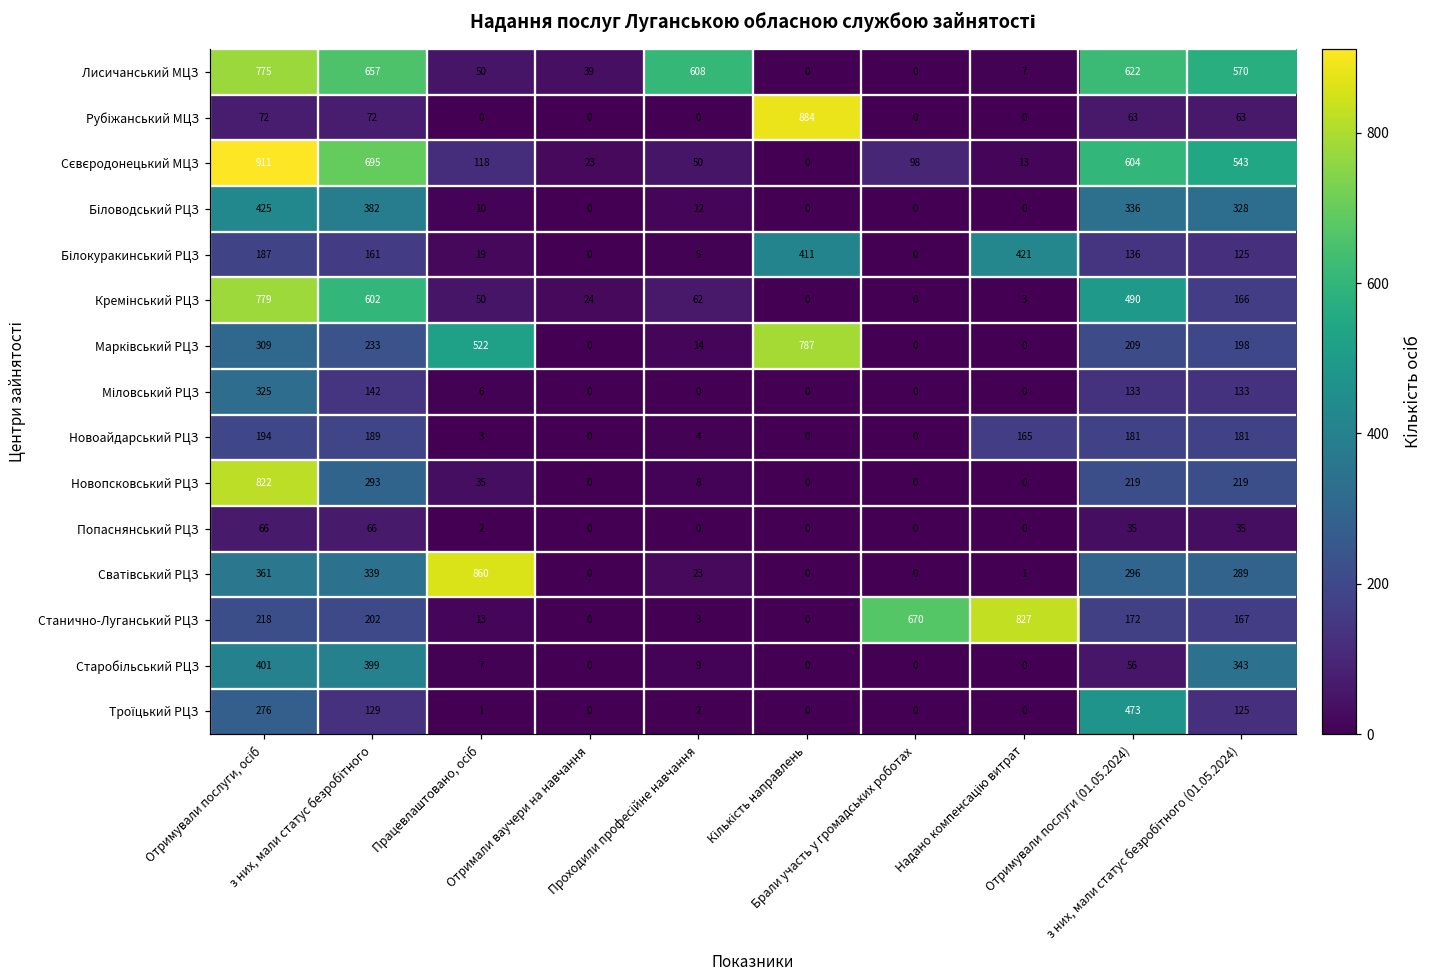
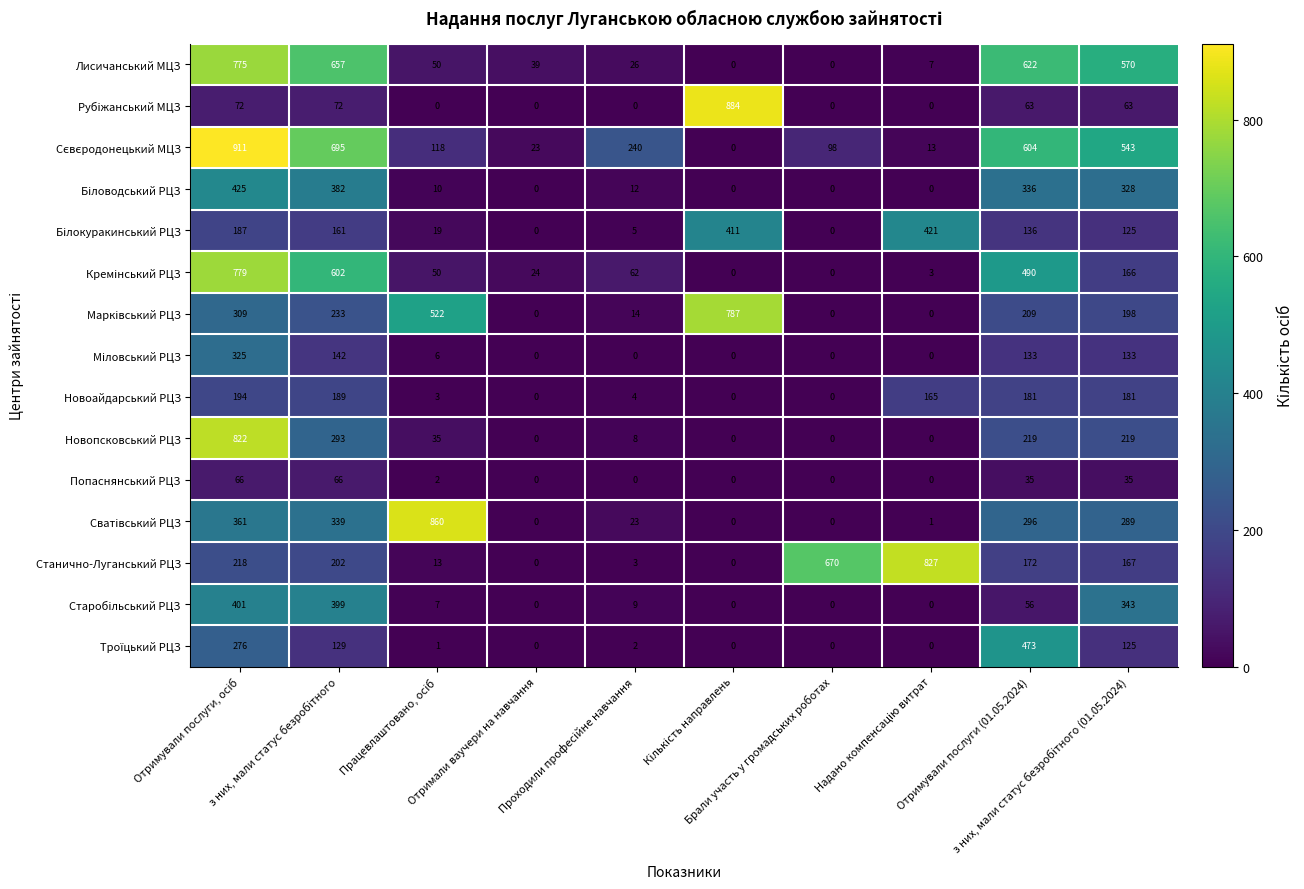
Лисичанський МЦЗ, Проходили професійне навчання: 608 -> 26
Сєвєродонецький МЦЗ, Проходили професійне навчання: 50 -> 240
